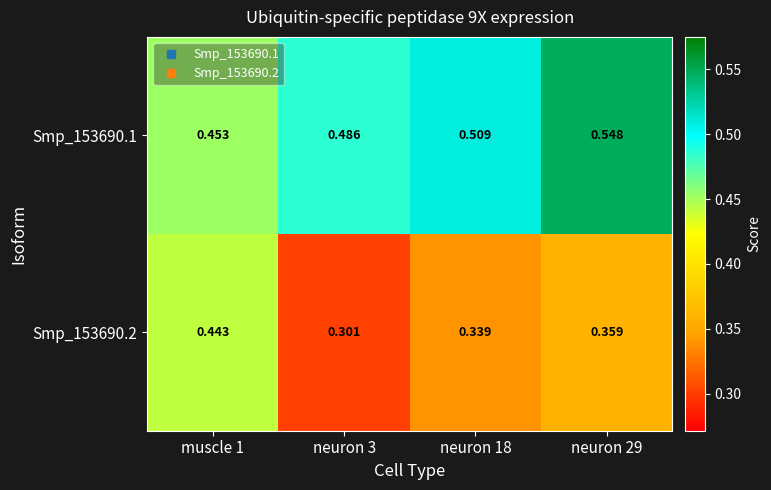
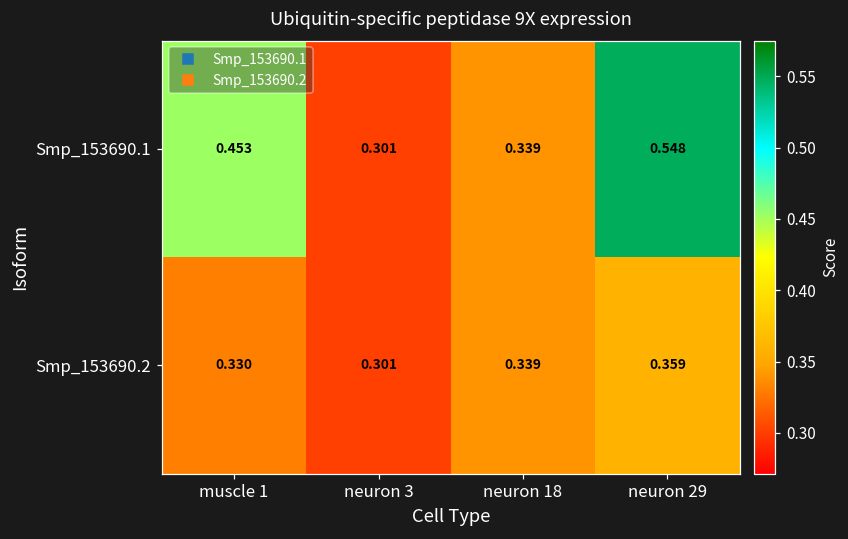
Smp_153690.1, neuron 3: 0.486 -> 0.301
Smp_153690.1, neuron 18: 0.509 -> 0.339
Smp_153690.2, muscle 1: 0.443 -> 0.330
